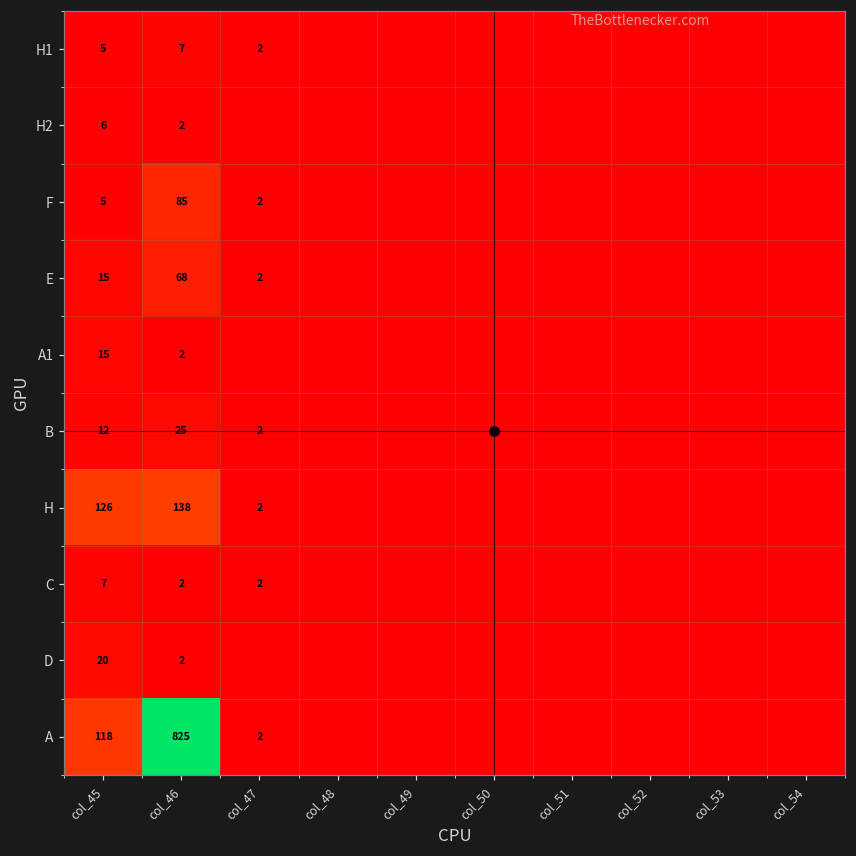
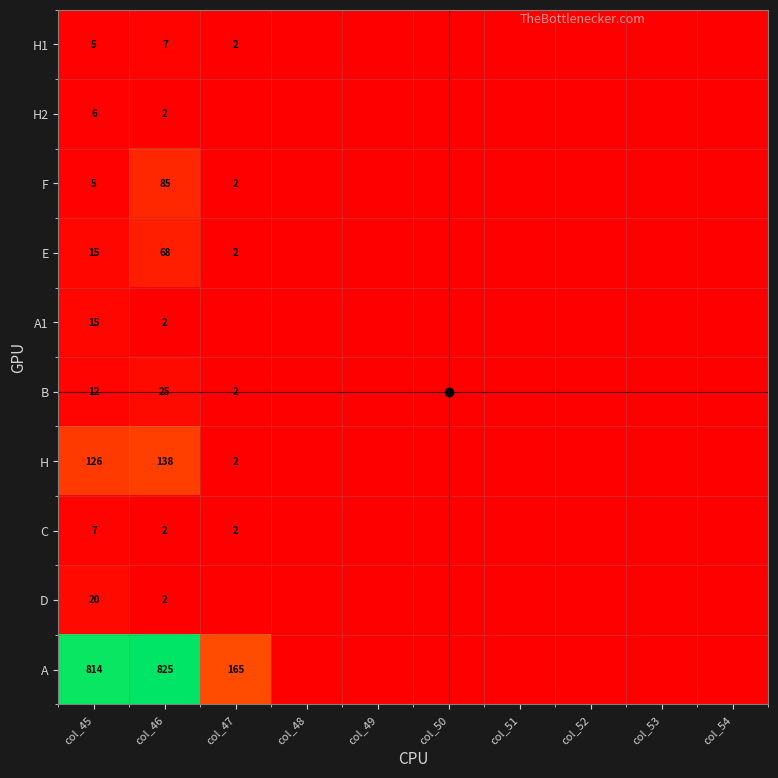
A, col_45: 118 -> 814
A, col_47: 2 -> 165
